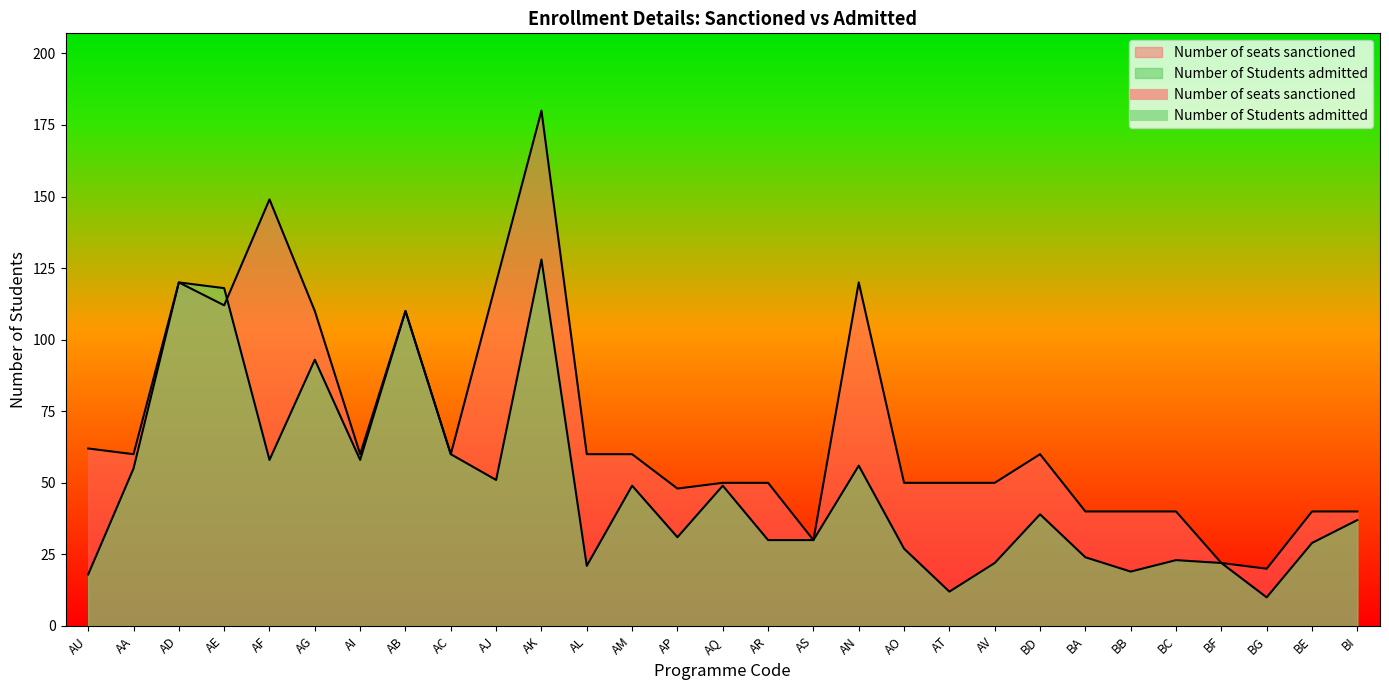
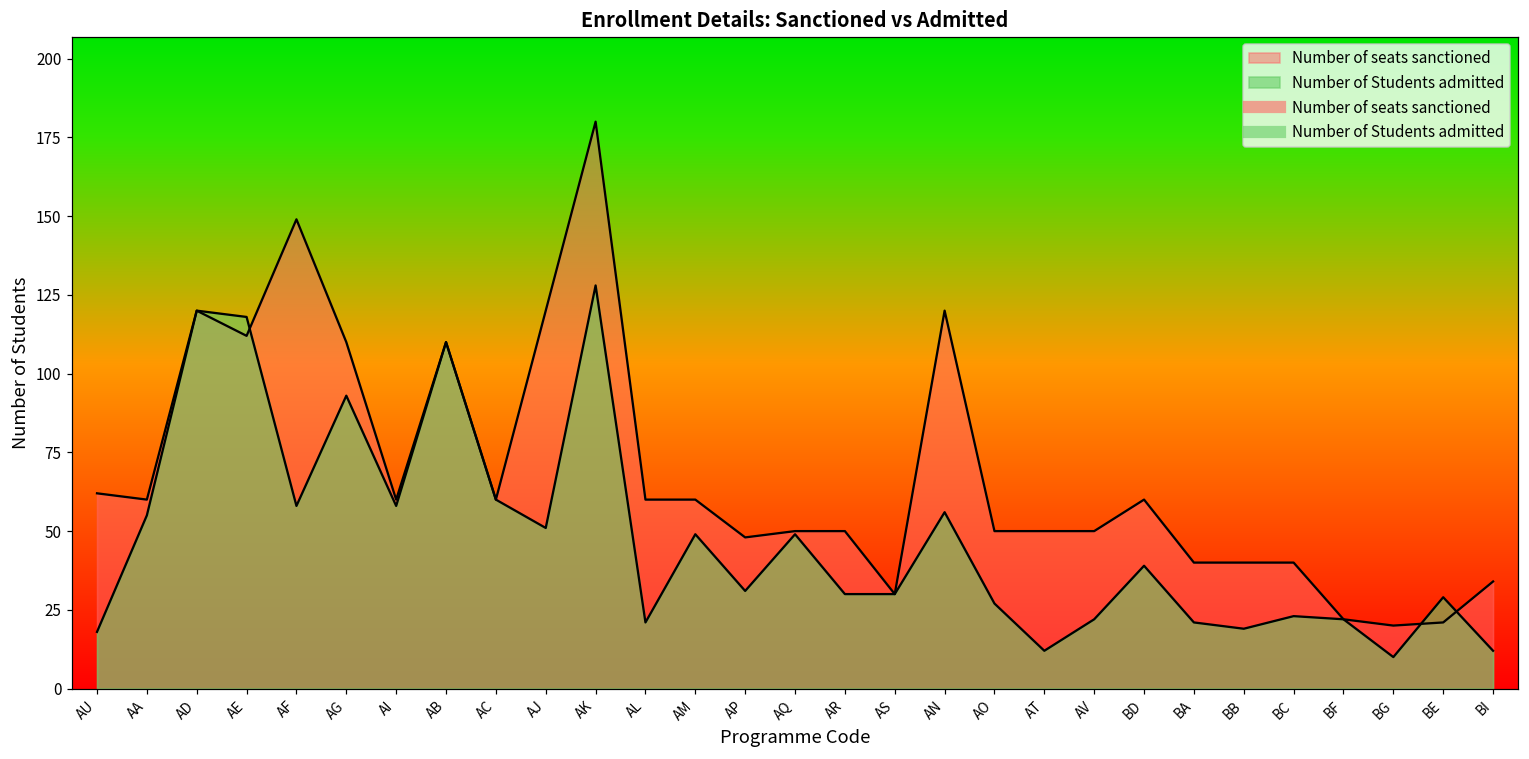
Number of Students admitted, BA: 24 -> 21
Number of seats sanctioned, BE: 40 -> 21
Number of seats sanctioned, BI: 40 -> 34
Number of Students admitted, BI: 37 -> 12
